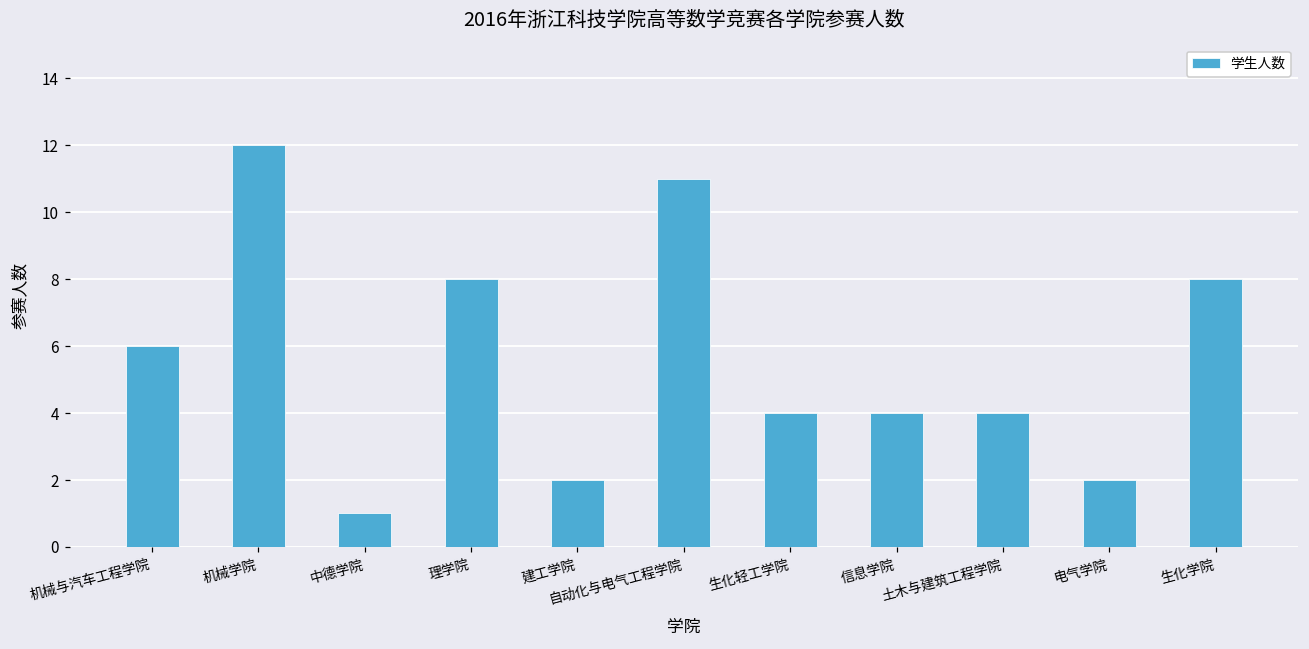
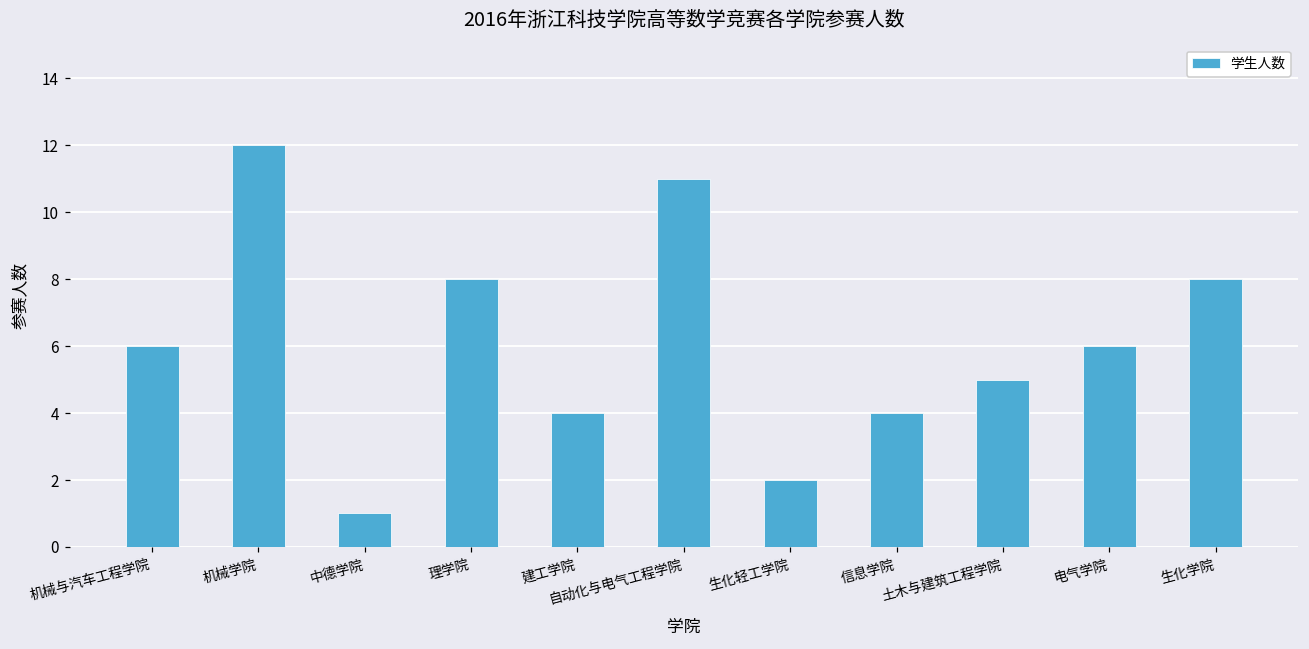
建工学院: 2 -> 4
生化轻工学院: 4 -> 2
土木与建筑工程学院: 4 -> 5
电气学院: 2 -> 6
